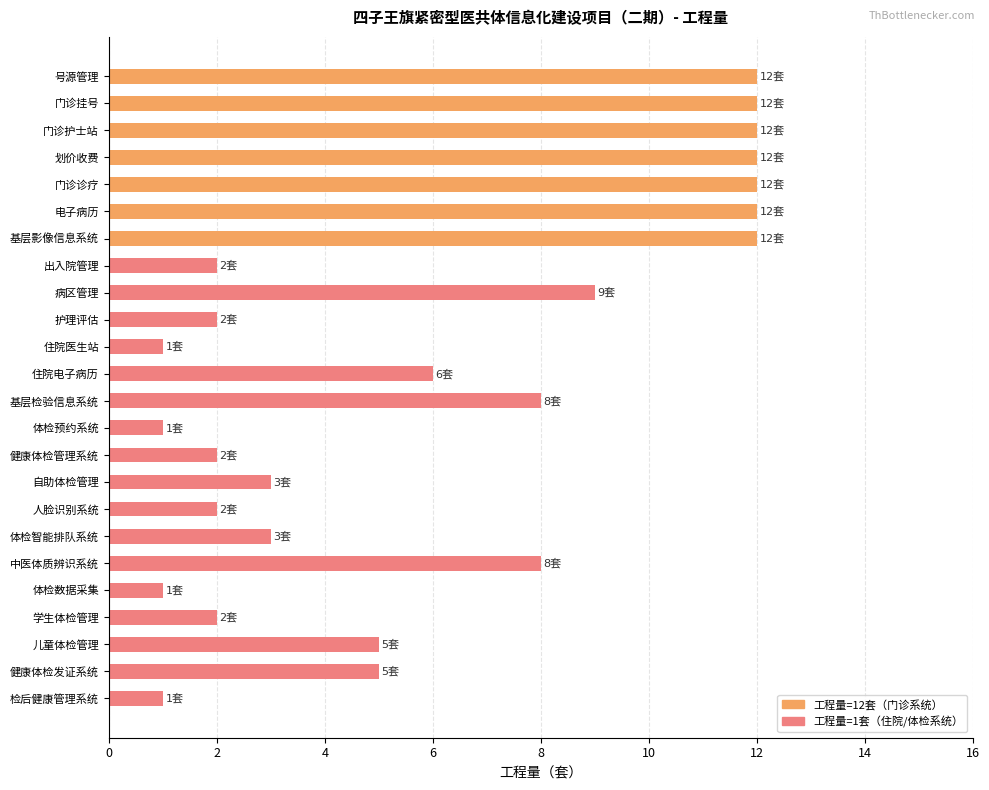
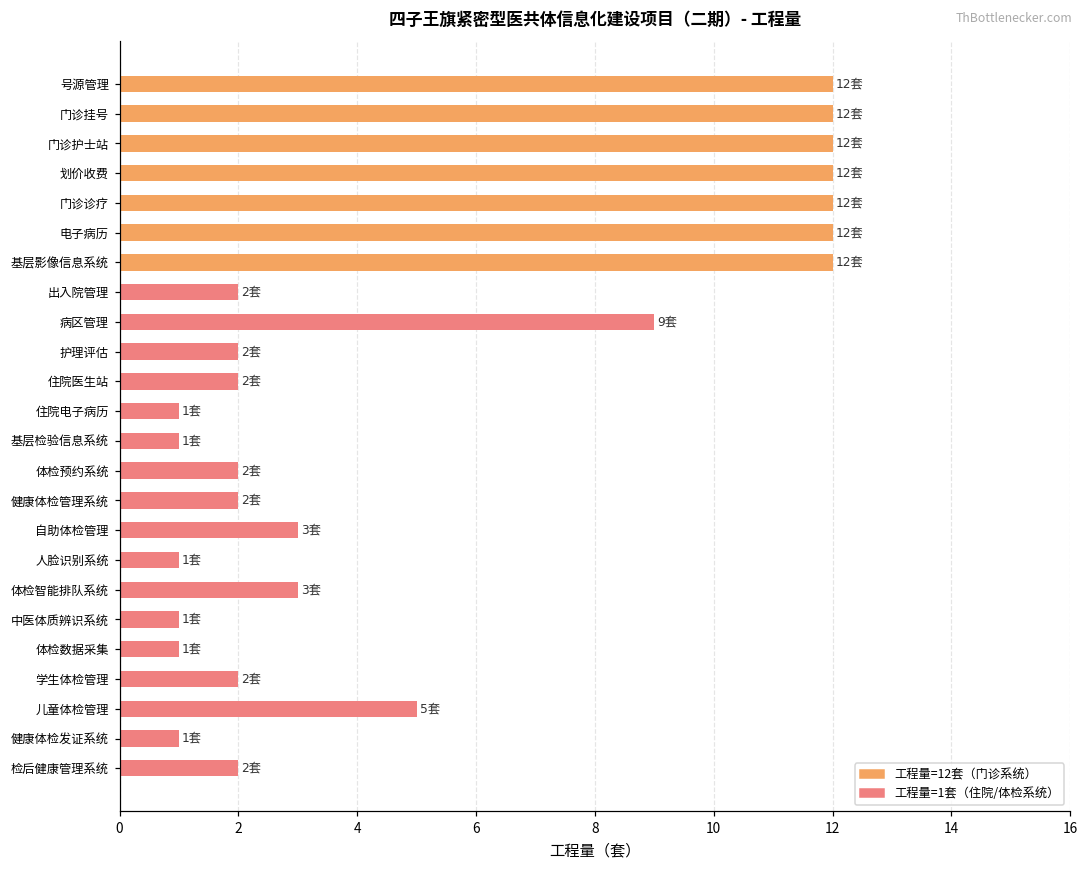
住院医生站: 1套 -> 2套
住院电子病历: 6套 -> 1套
基层检验信息系统: 8套 -> 1套
体检预约系统: 1套 -> 2套
人脸识别系统: 2套 -> 1套
中医体质辨识系统: 8套 -> 1套
健康体检发证系统: 5套 -> 1套
检后健康管理系统: 1套 -> 2套
